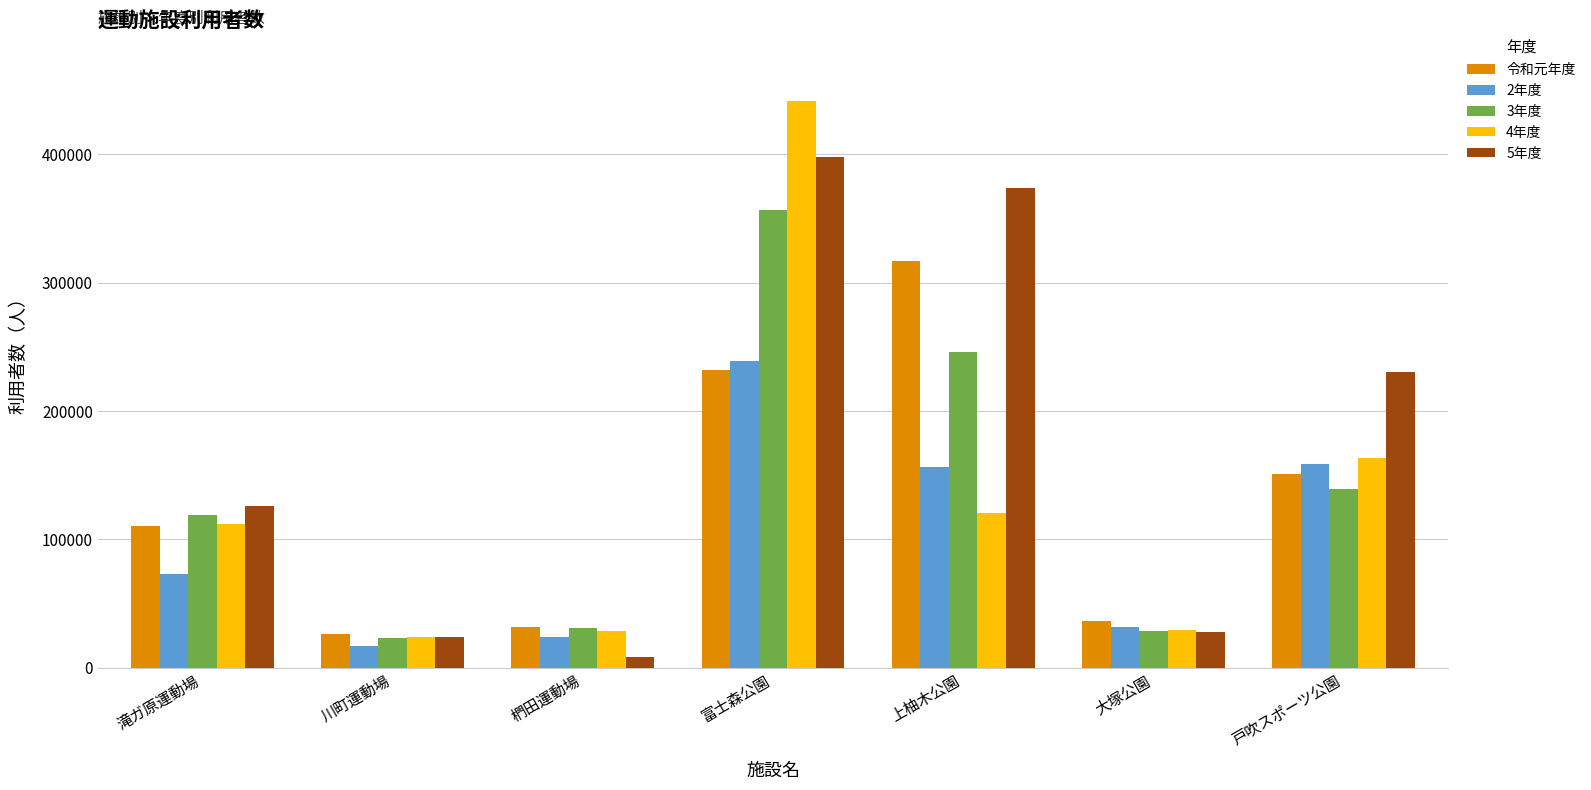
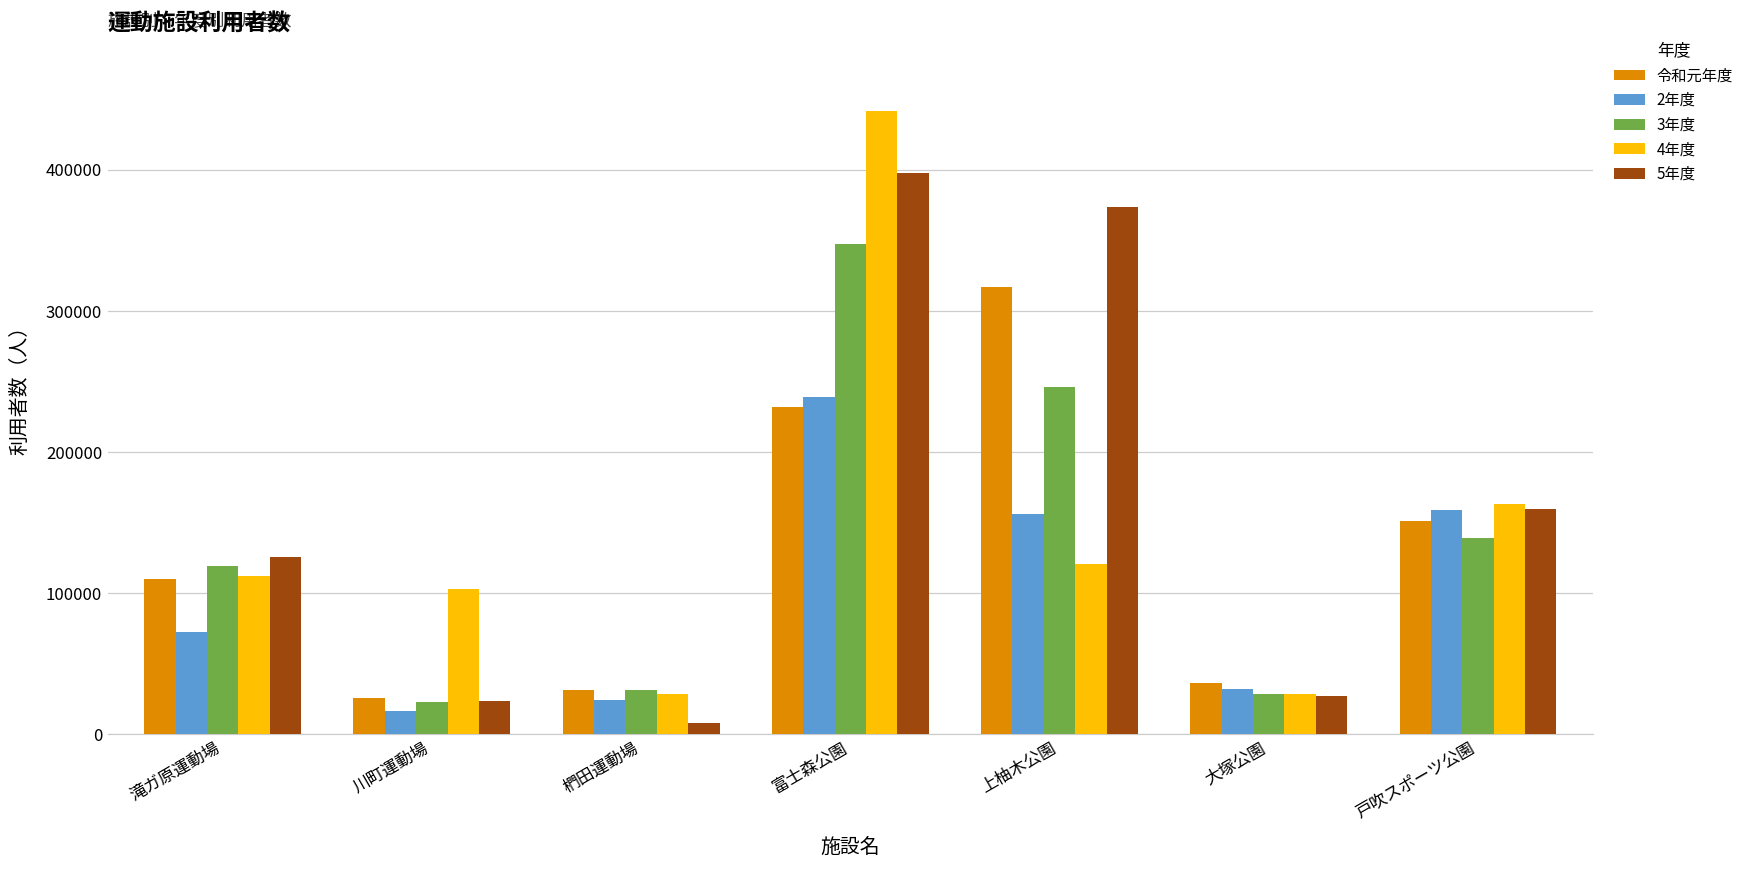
4年度, 川町運動場: 23000 -> 103000
3年度, 富士森公園: 356000 -> 347000
5年度, 戸吹スポーツ公園: 230000 -> 159000
